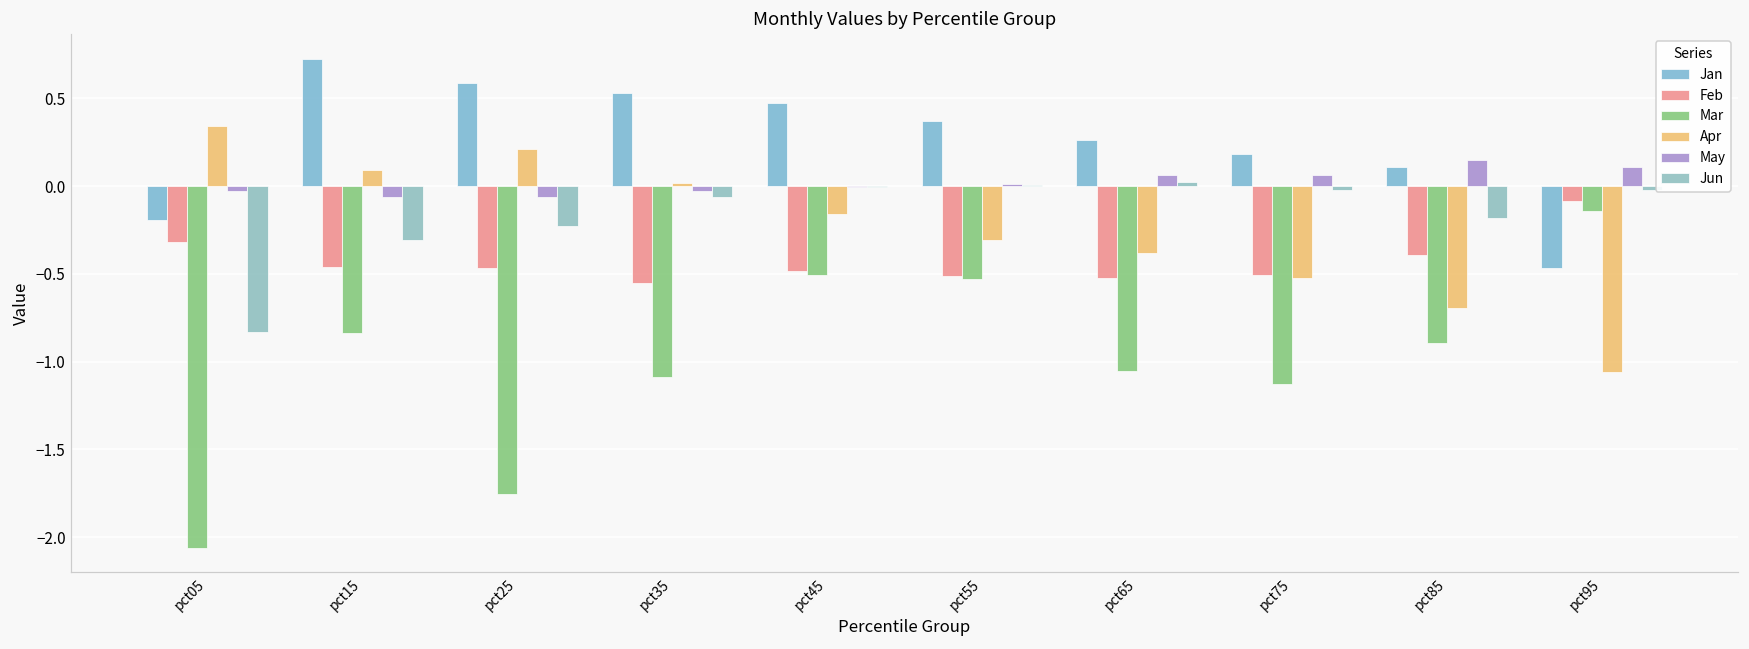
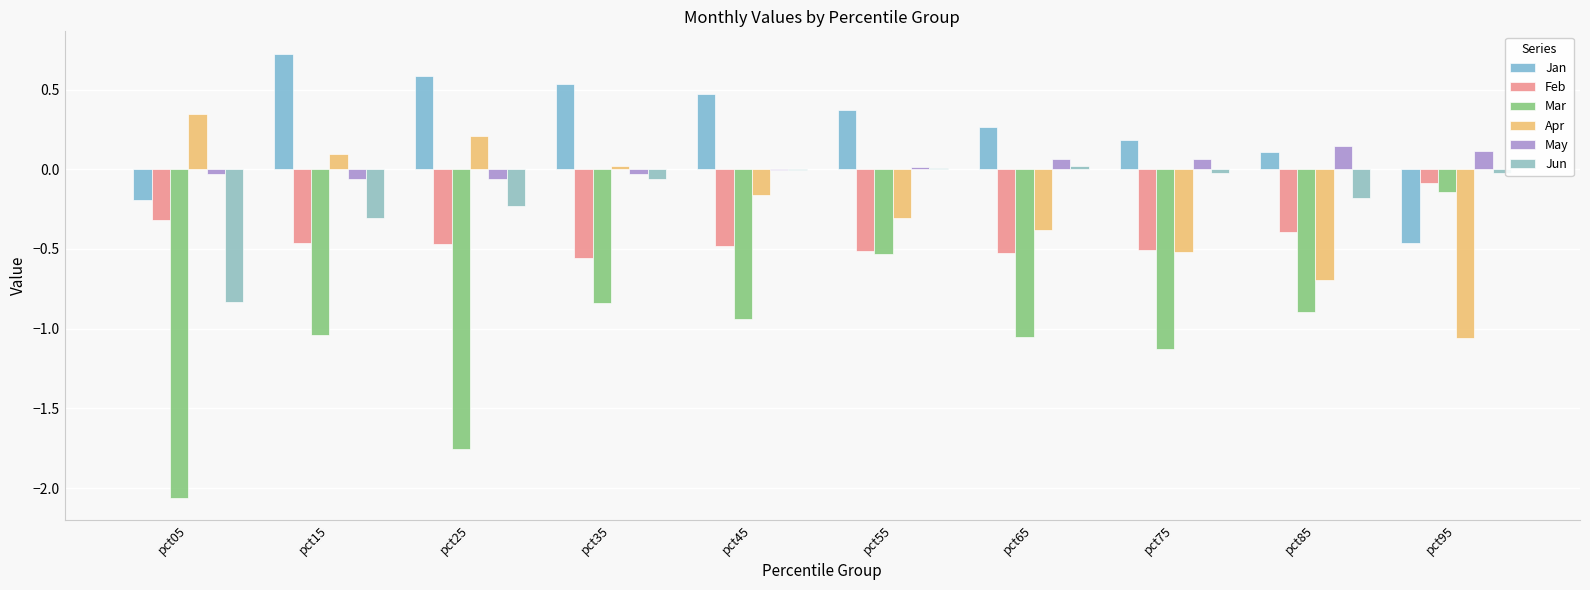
Mar, pct15: -0.83 -> -1.04
Mar, pct35: -1.09 -> -0.84
Mar, pct45: -0.51 -> -0.94
